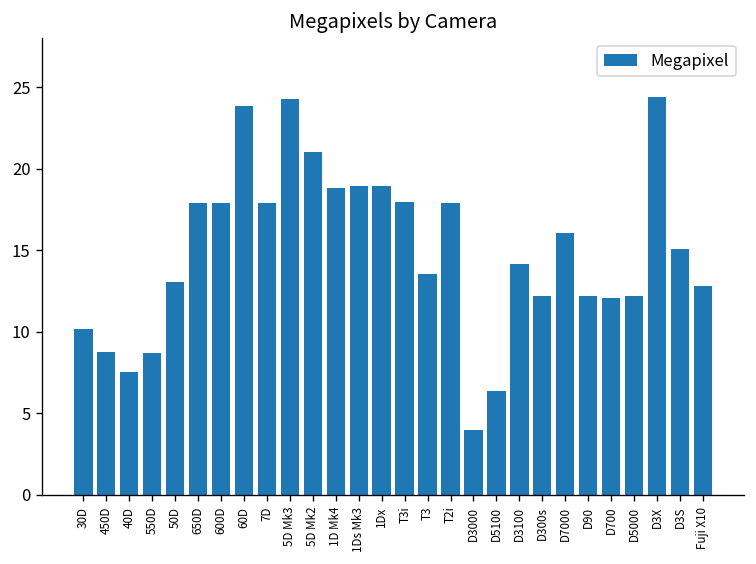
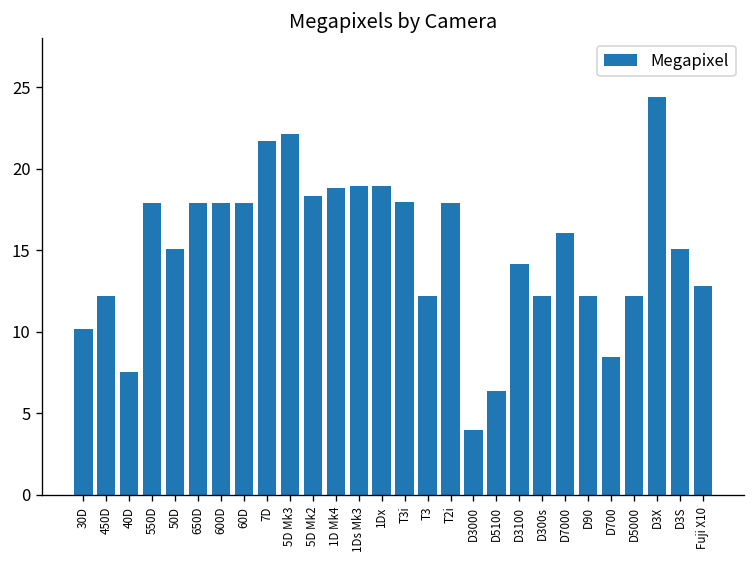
450D: 8.8 -> 12.2
550D: 8.7 -> 17.9
50D: 13.1 -> 15.1
60D: 23.8 -> 17.9
7D: 17.9 -> 21.7
5D Mk3: 24.3 -> 22.1
5D Mk2: 21.0 -> 18.3
T3: 13.5 -> 12.2
D700: 12.1 -> 8.4
